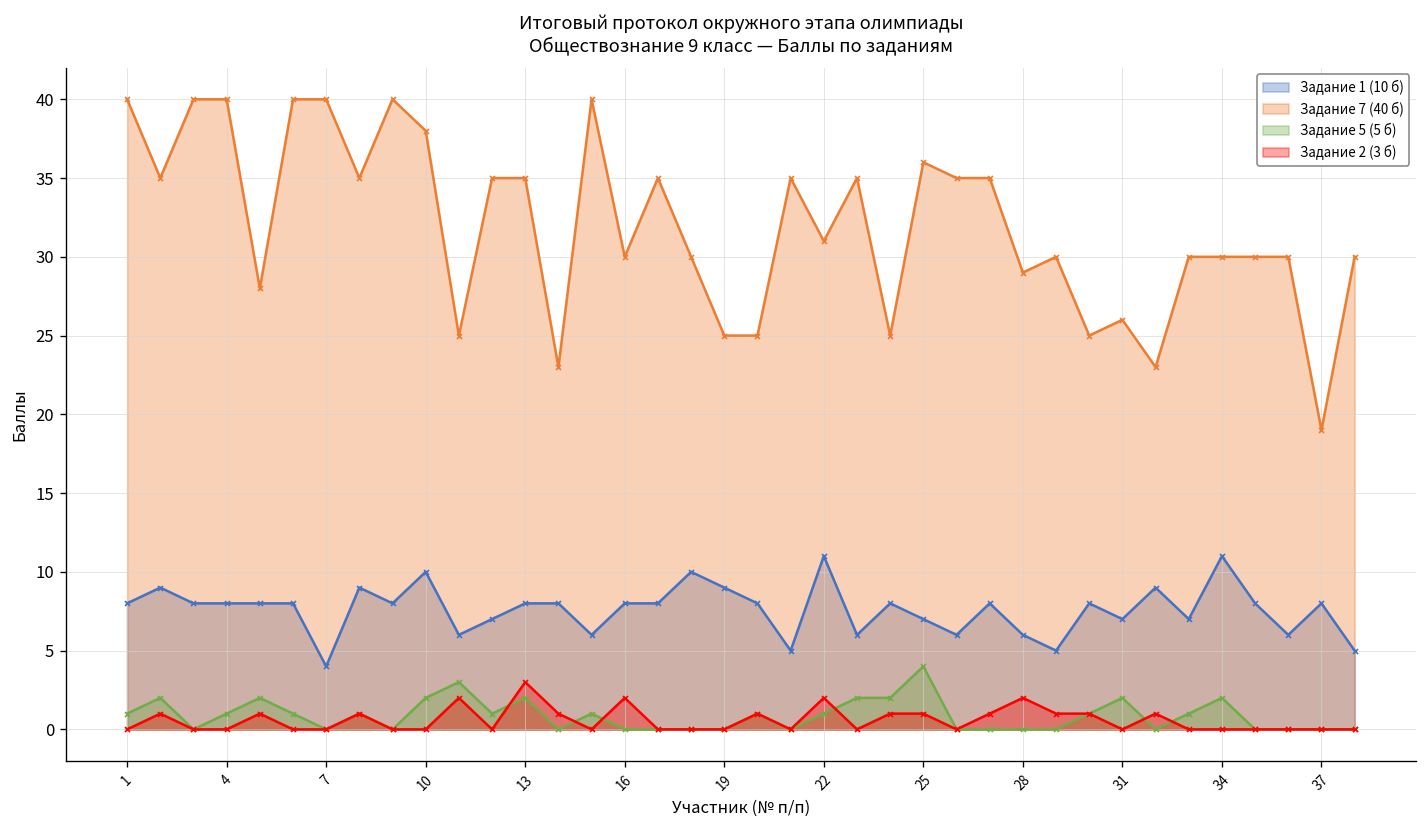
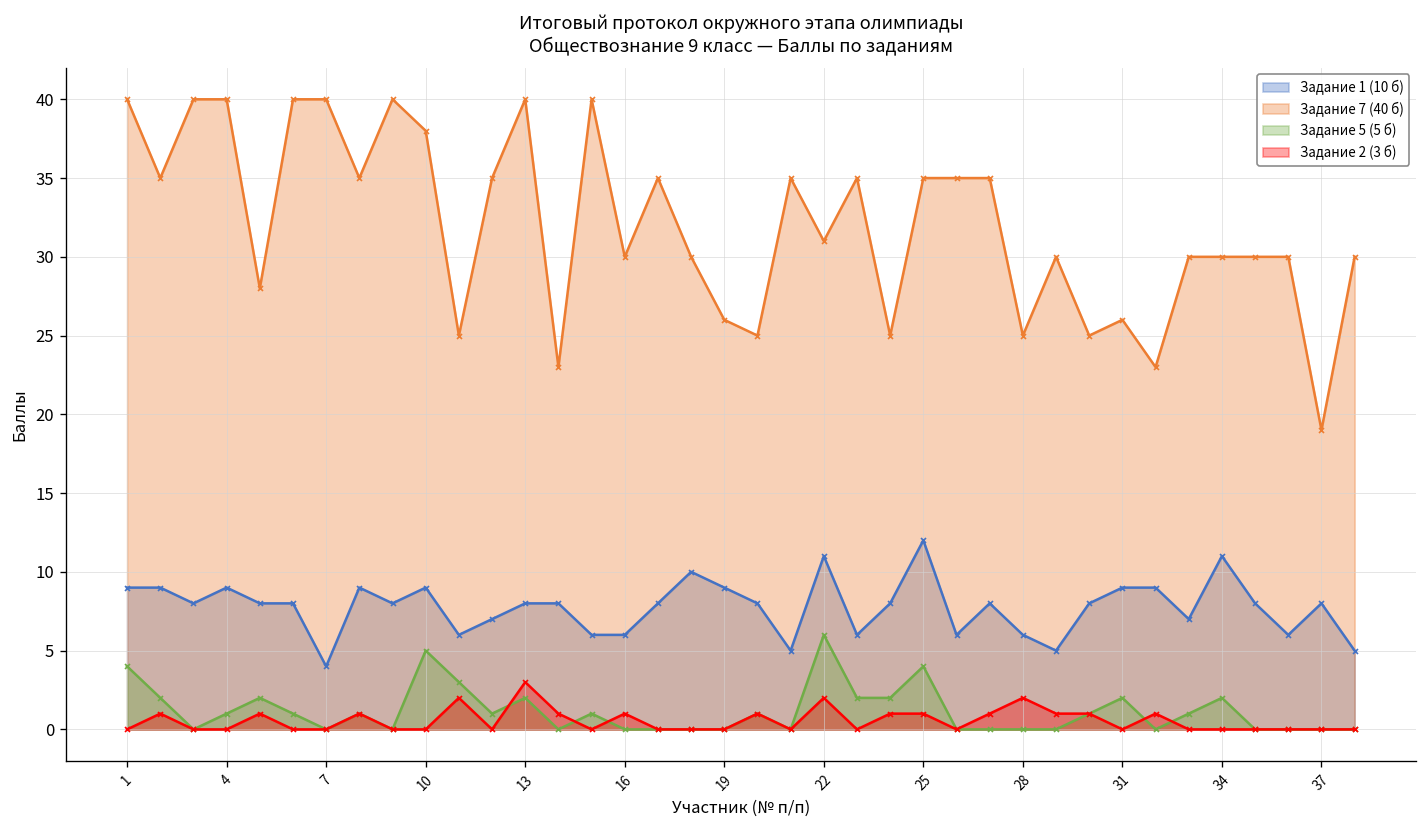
Задание 1 (10 б), 1: 8 -> 9
Задание 5 (5 б), 1: 1 -> 4
Задание 1 (10 б), 4: 8 -> 9
Задание 1 (10 б), 10: 10 -> 9
Задание 5 (5 б), 10: 2 -> 5
Задание 7 (40 б), 13: 35 -> 40
Задание 1 (10 б), 16: 8 -> 6
Задание 2 (3 б), 16: 2 -> 1
Задание 7 (40 б), 19: 25 -> 26
Задание 5 (5 б), 22: 1 -> 6
Задание 1 (10 б), 25: 7 -> 12
Задание 7 (40 б), 25: 36 -> 35
Задание 7 (40 б), 28: 29 -> 25
Задание 1 (10 б), 31: 7 -> 9
